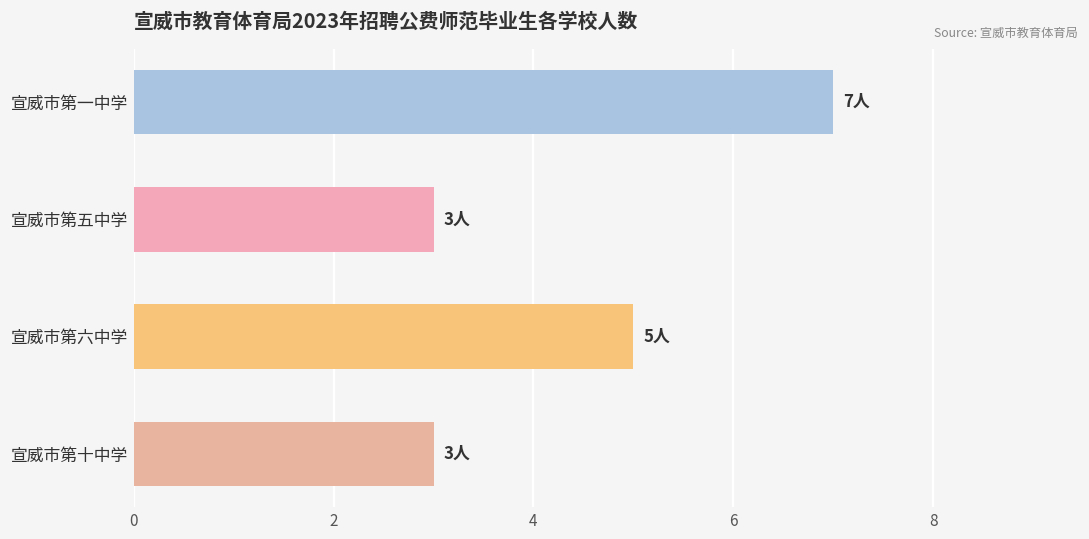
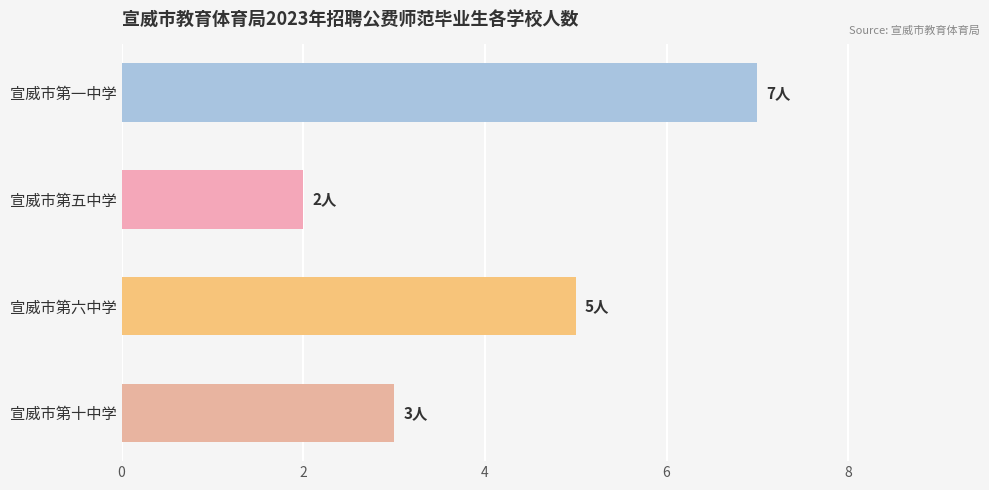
宣威市第五中学: 3人 -> 2人
